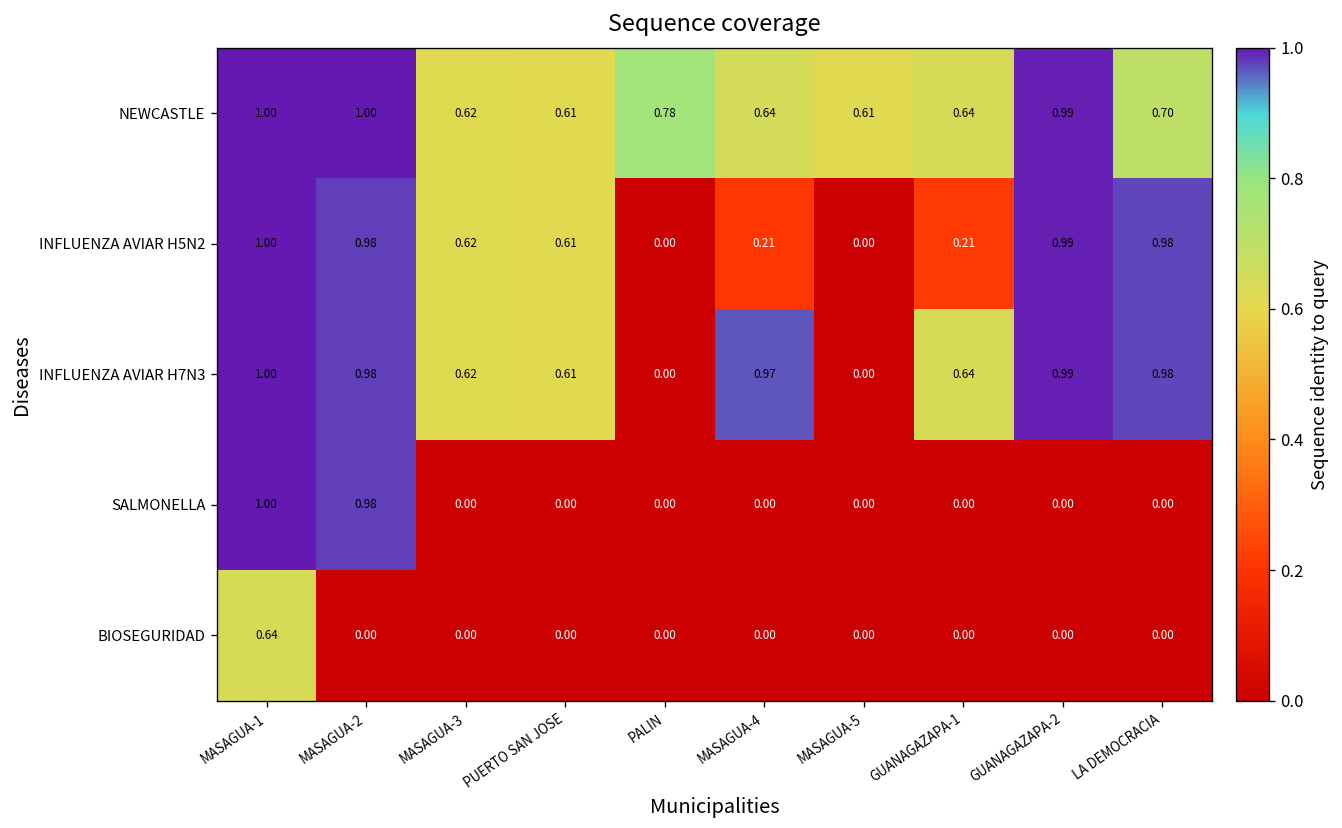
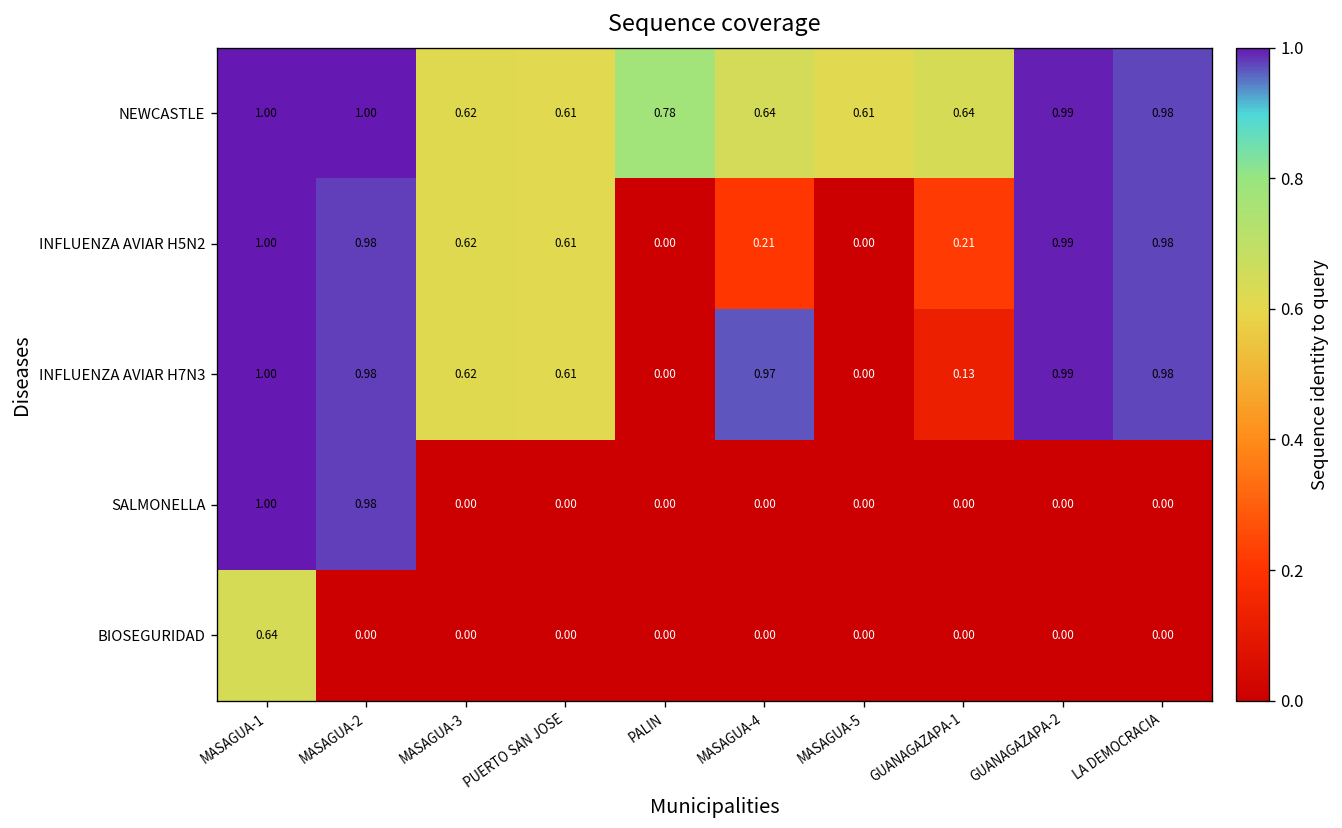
NEWCASTLE, LA DEMOCRACIA: 0.70 -> 0.98
INFLUENZA AVIAR H7N3, GUANAGAZAPA-1: 0.64 -> 0.13
